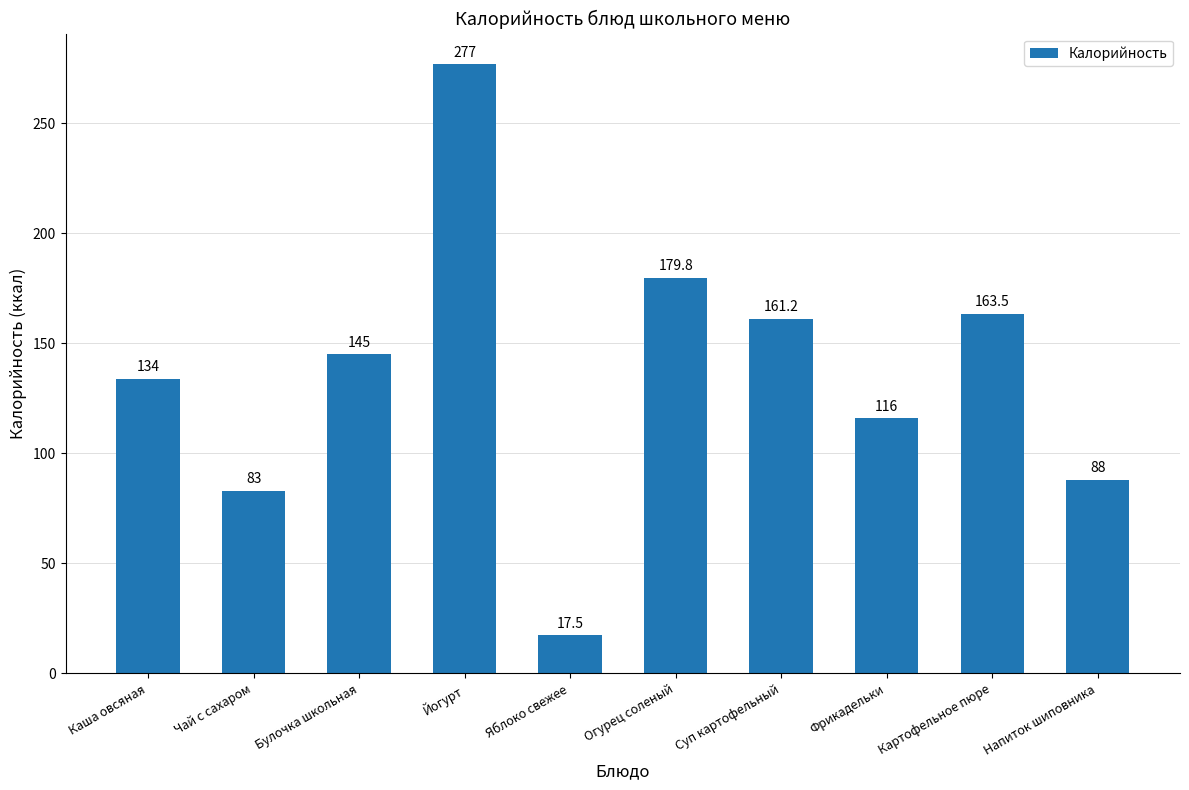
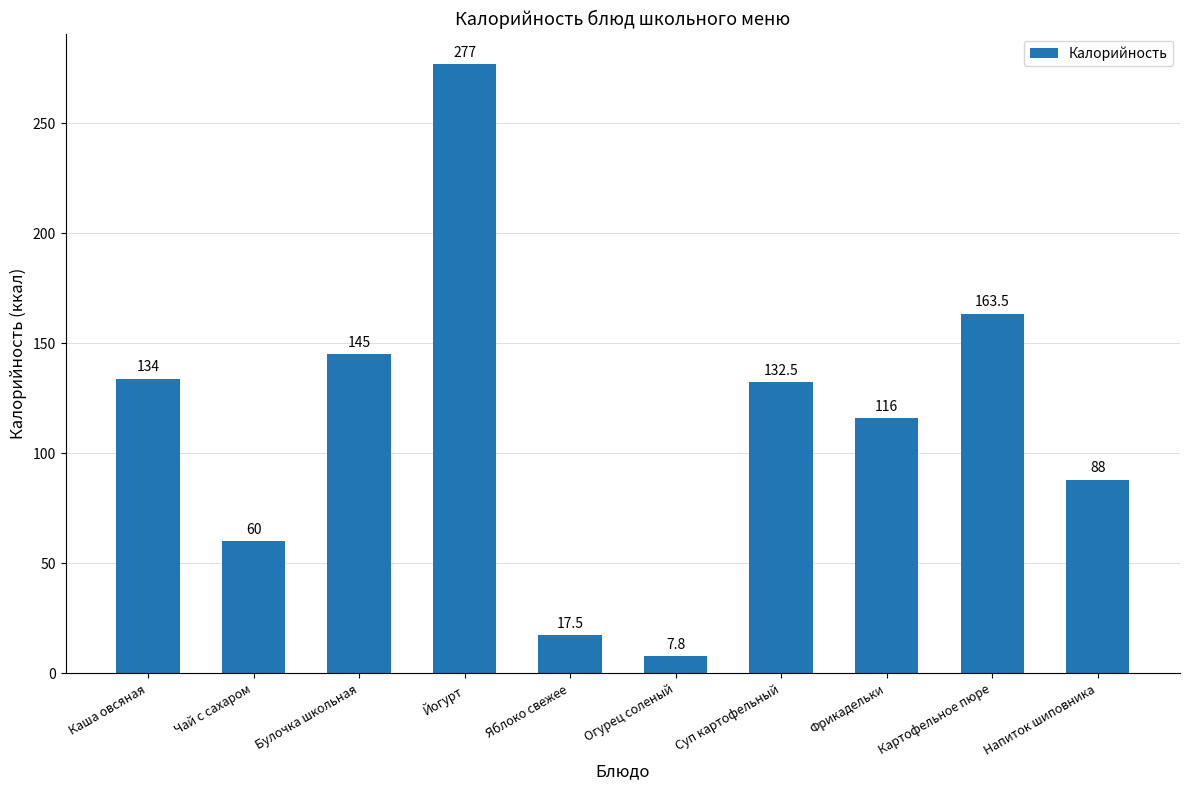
Чай с сахаром: 83 -> 60
Огурец соленый: 179.8 -> 7.8
Суп картофельный: 161.2 -> 132.5
